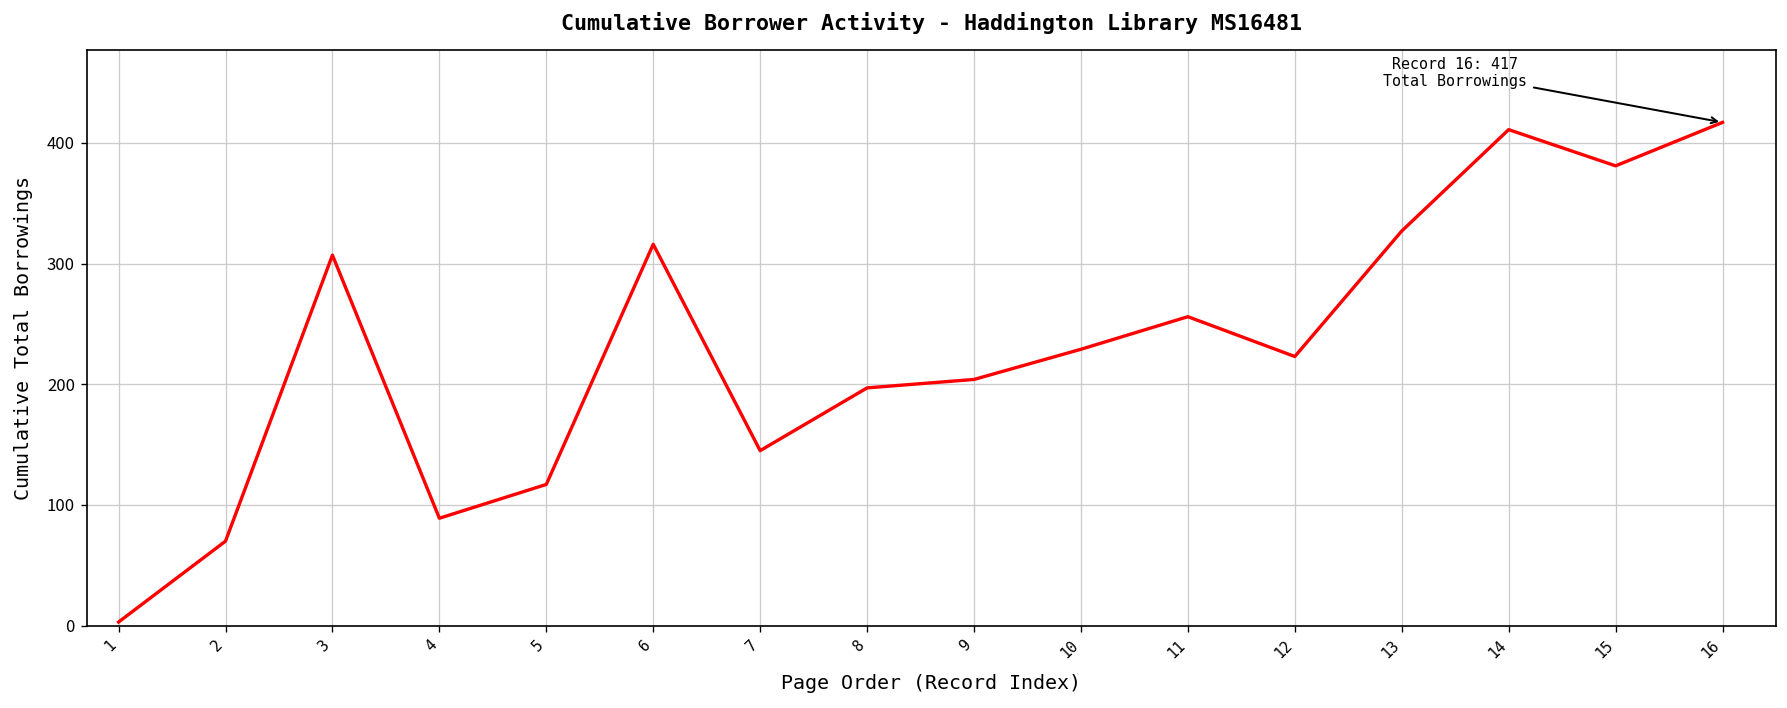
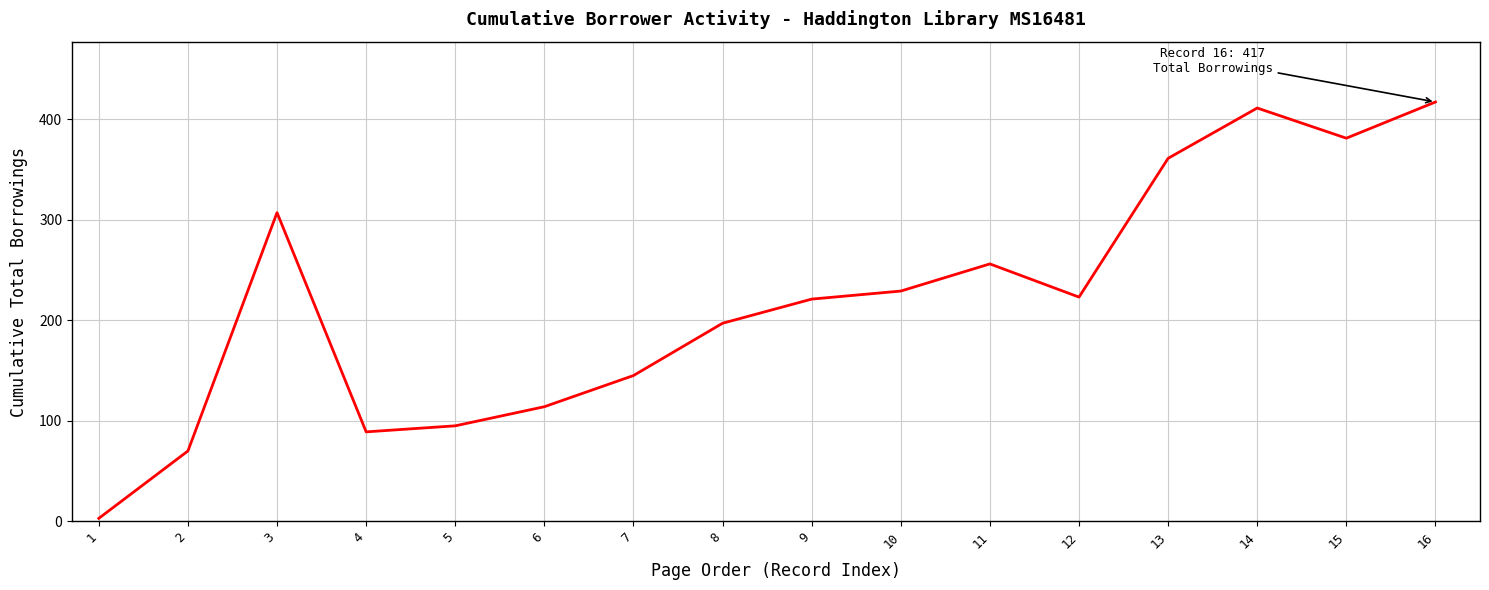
5: 117 -> 95
6: 316 -> 114
9: 204 -> 221
13: 327 -> 361
